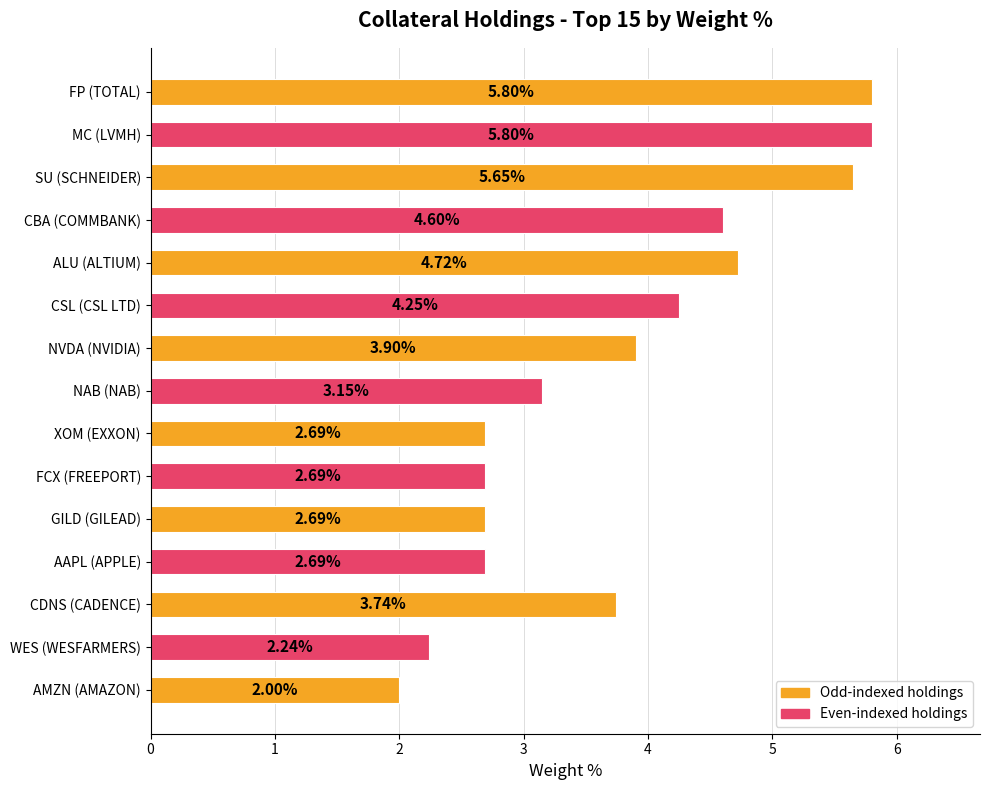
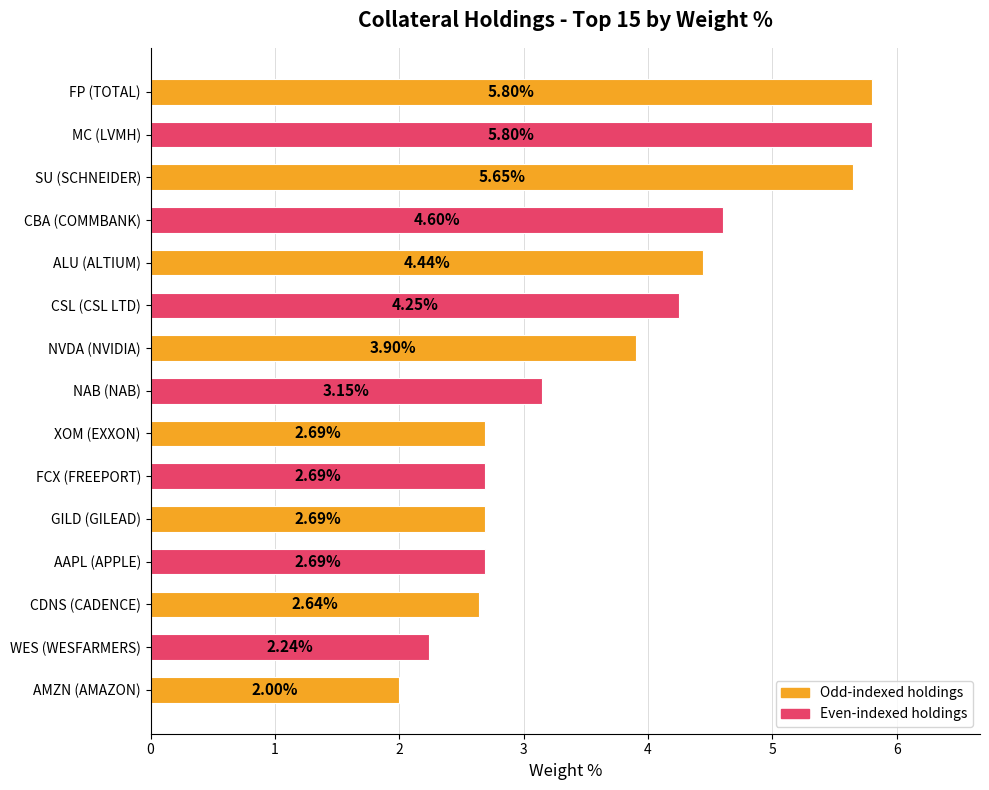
ALU (ALTIUM): 4.72% -> 4.44%
CDNS (CADENCE): 3.74% -> 2.64%
